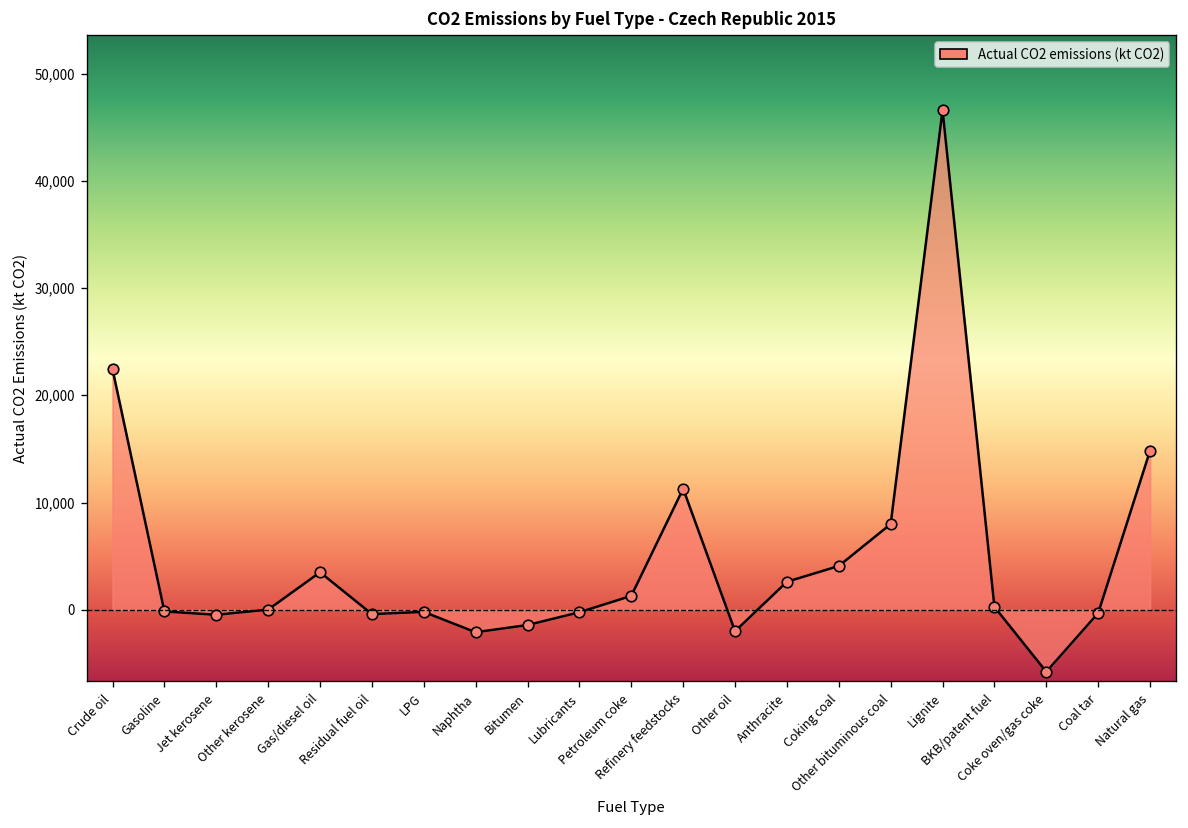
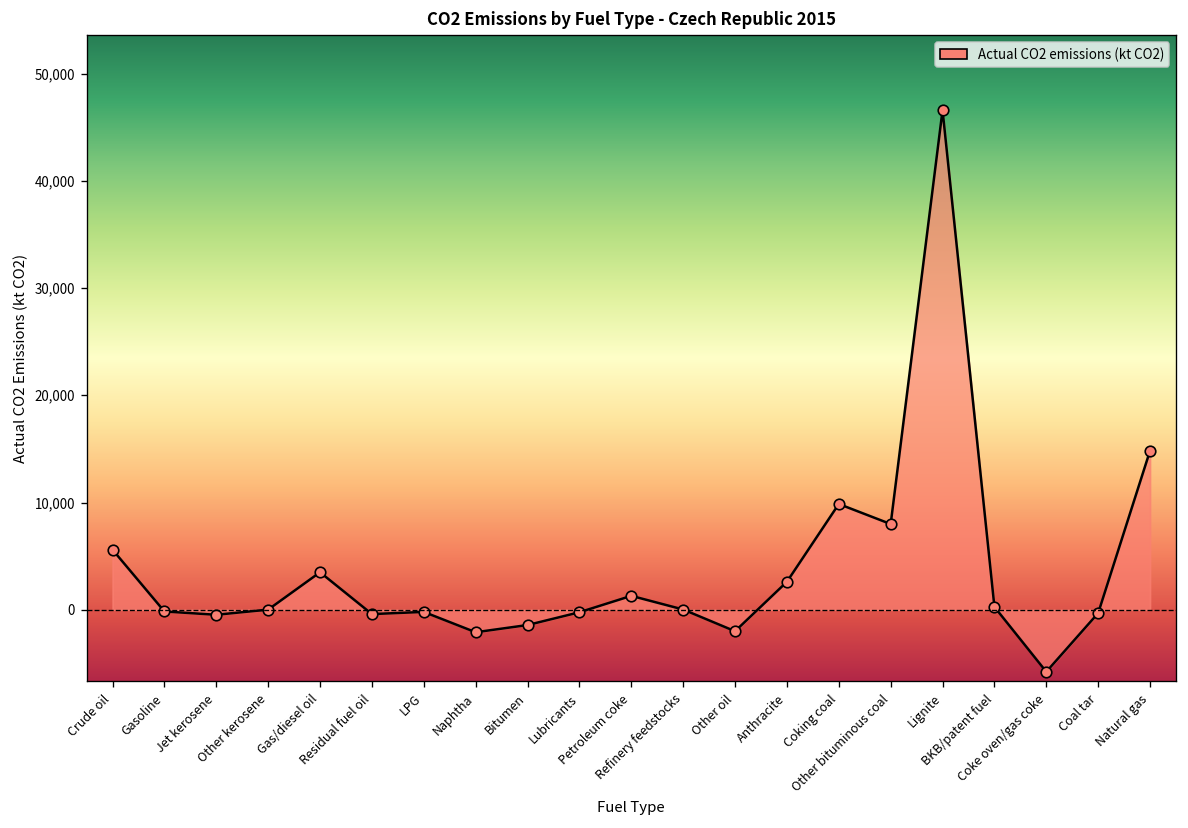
Actual CO2 emissions (kt CO2), Crude oil: 22,000 -> 6,000
Actual CO2 emissions (kt CO2), Refinery feedstocks: 11,000 -> 0
Actual CO2 emissions (kt CO2), Coking coal: 4,000 -> 10,000
